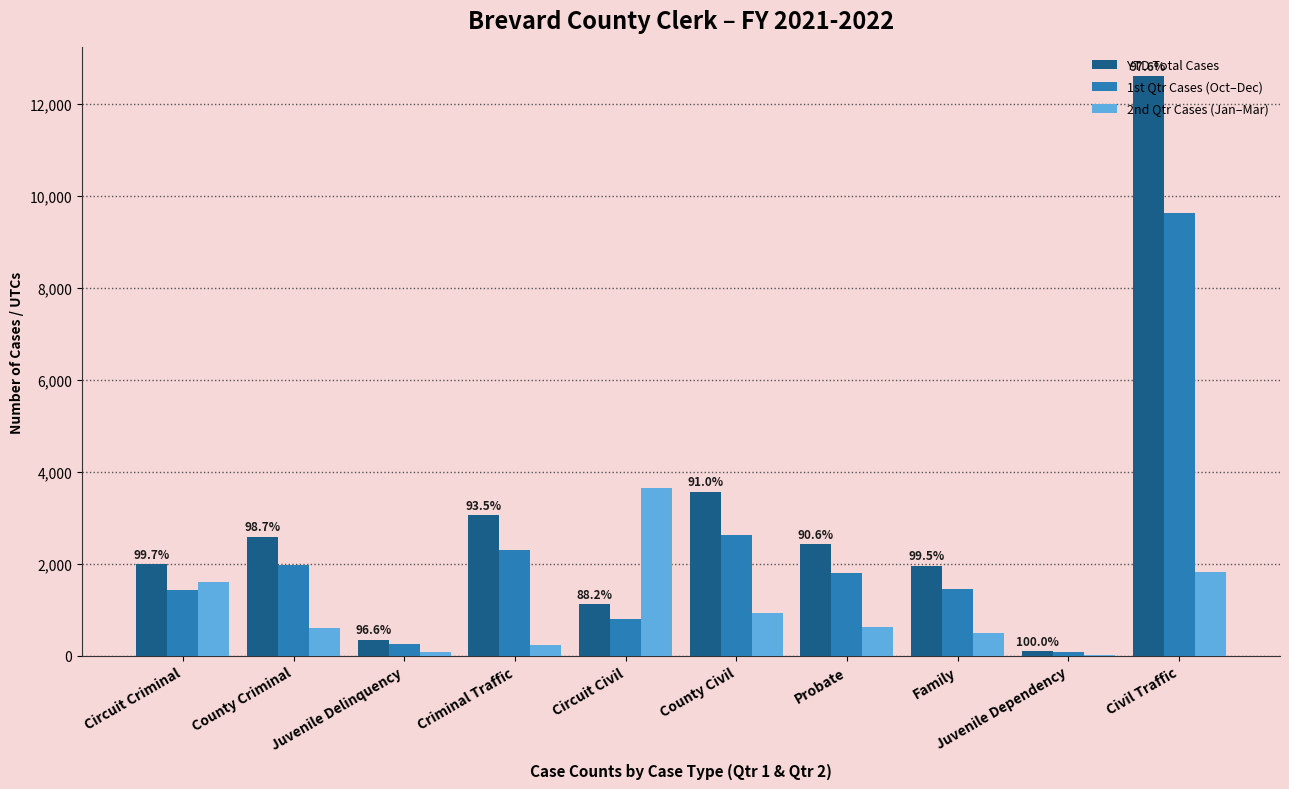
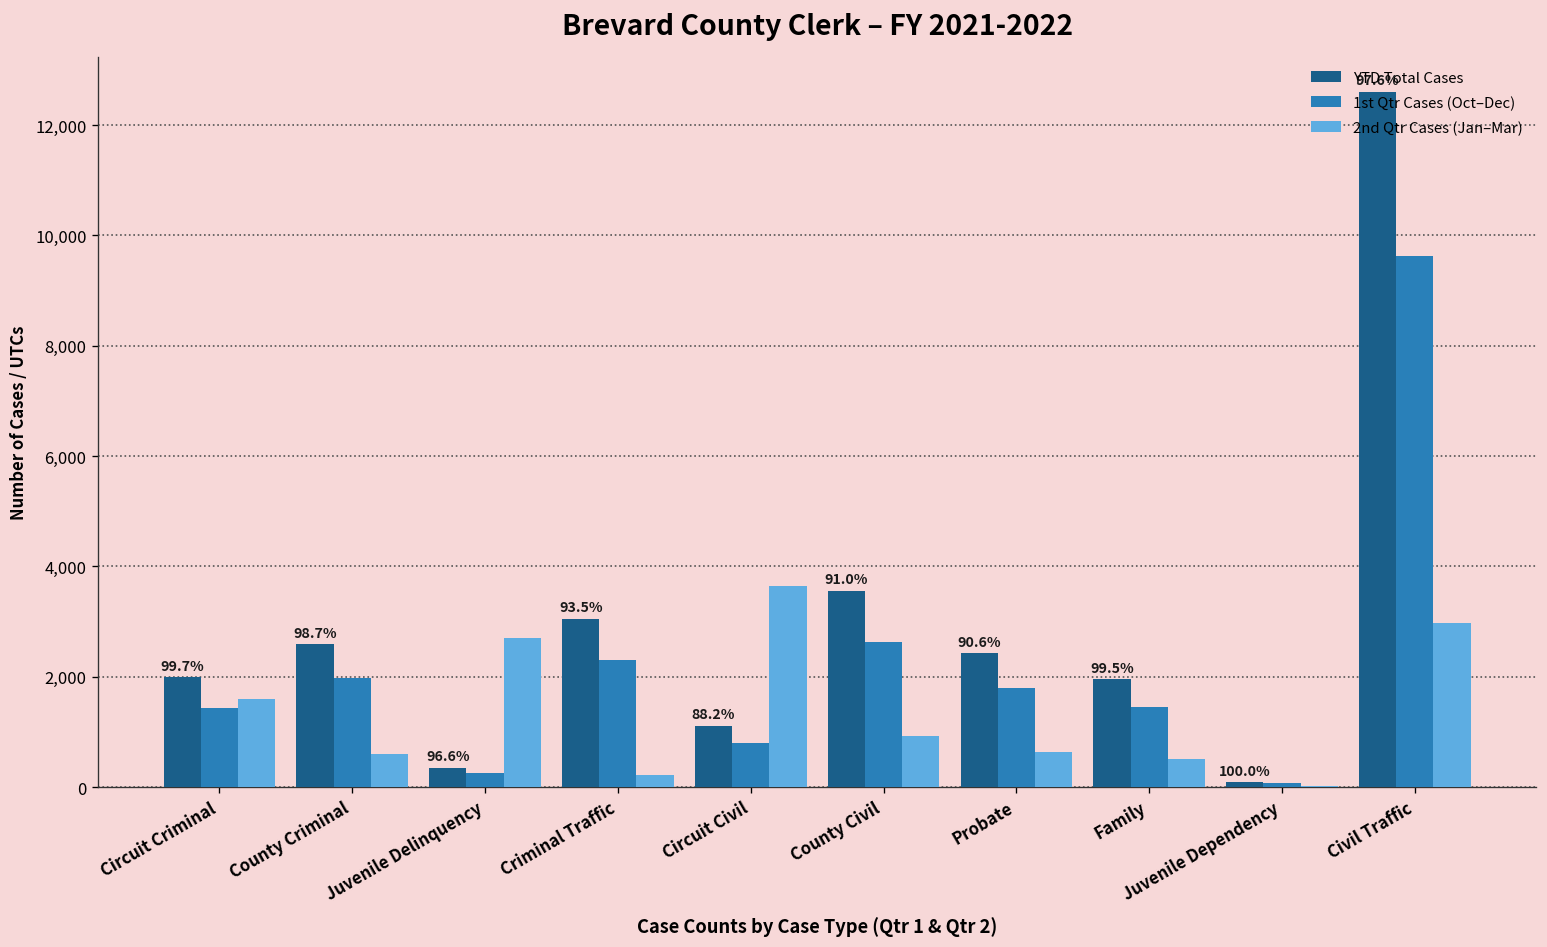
2nd Qtr Cases (Jan–Mar), Juvenile Delinquency: 100 -> 2,700
2nd Qtr Cases (Jan–Mar), Civil Traffic: 1,800 -> 3,000
